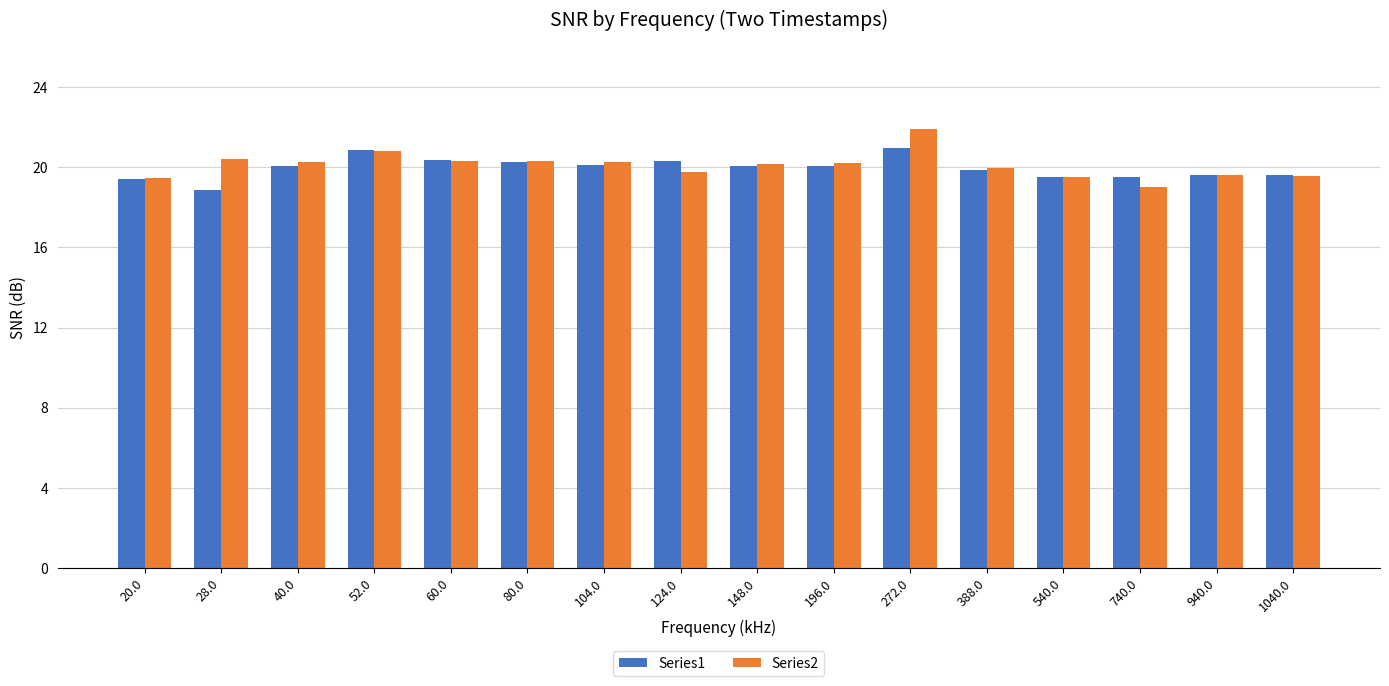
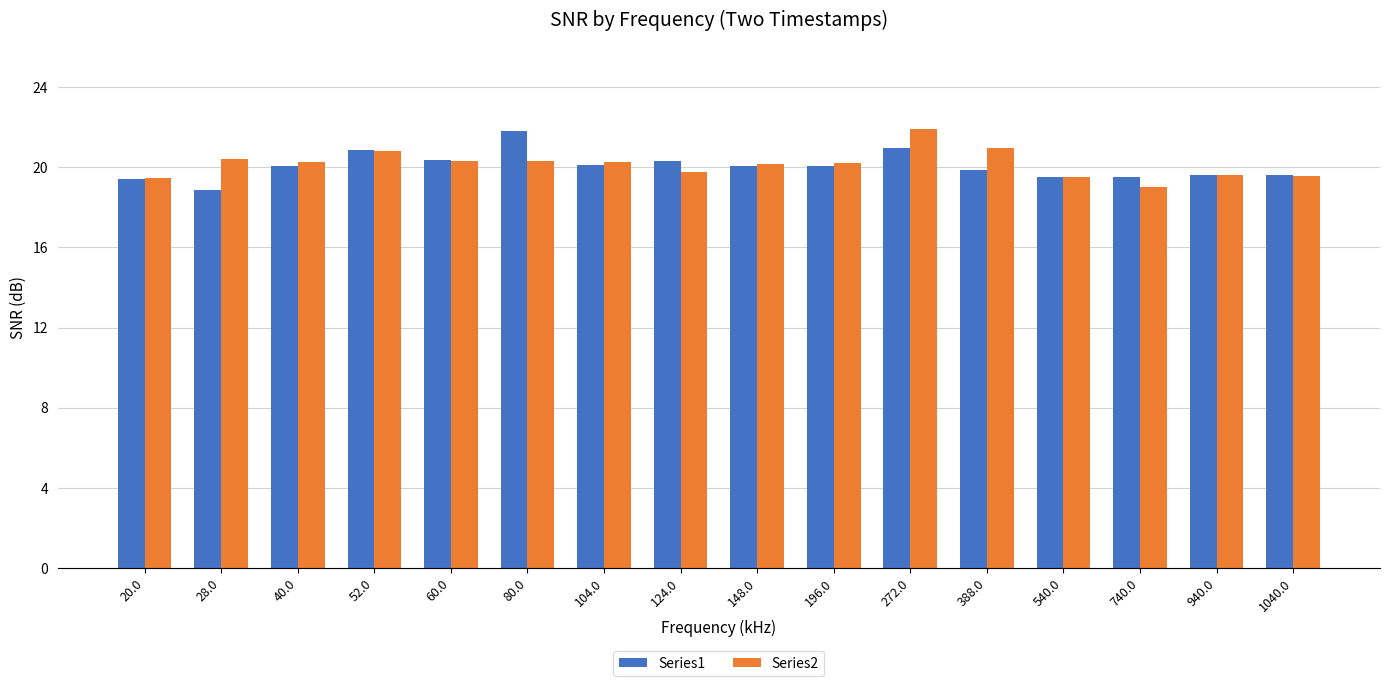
Series1, 80.0: 20.3 -> 21.8
Series2, 388.0: 20.0 -> 20.9
